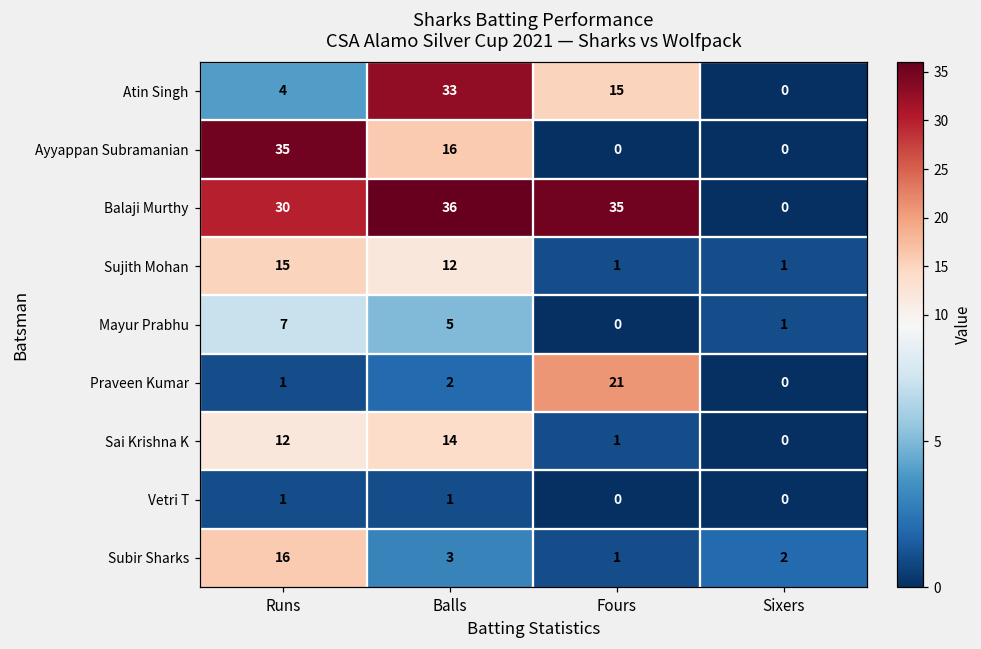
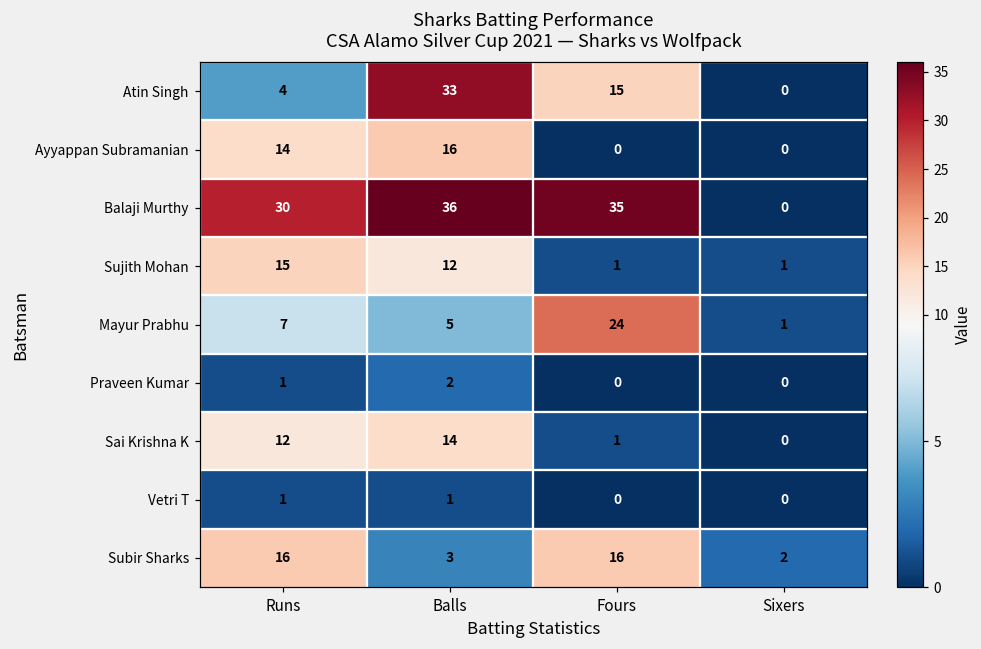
Ayyappan Subramanian, Runs: 35 -> 14
Mayur Prabhu, Fours: 0 -> 24
Praveen Kumar, Fours: 21 -> 0
Subir Sharks, Fours: 1 -> 16
